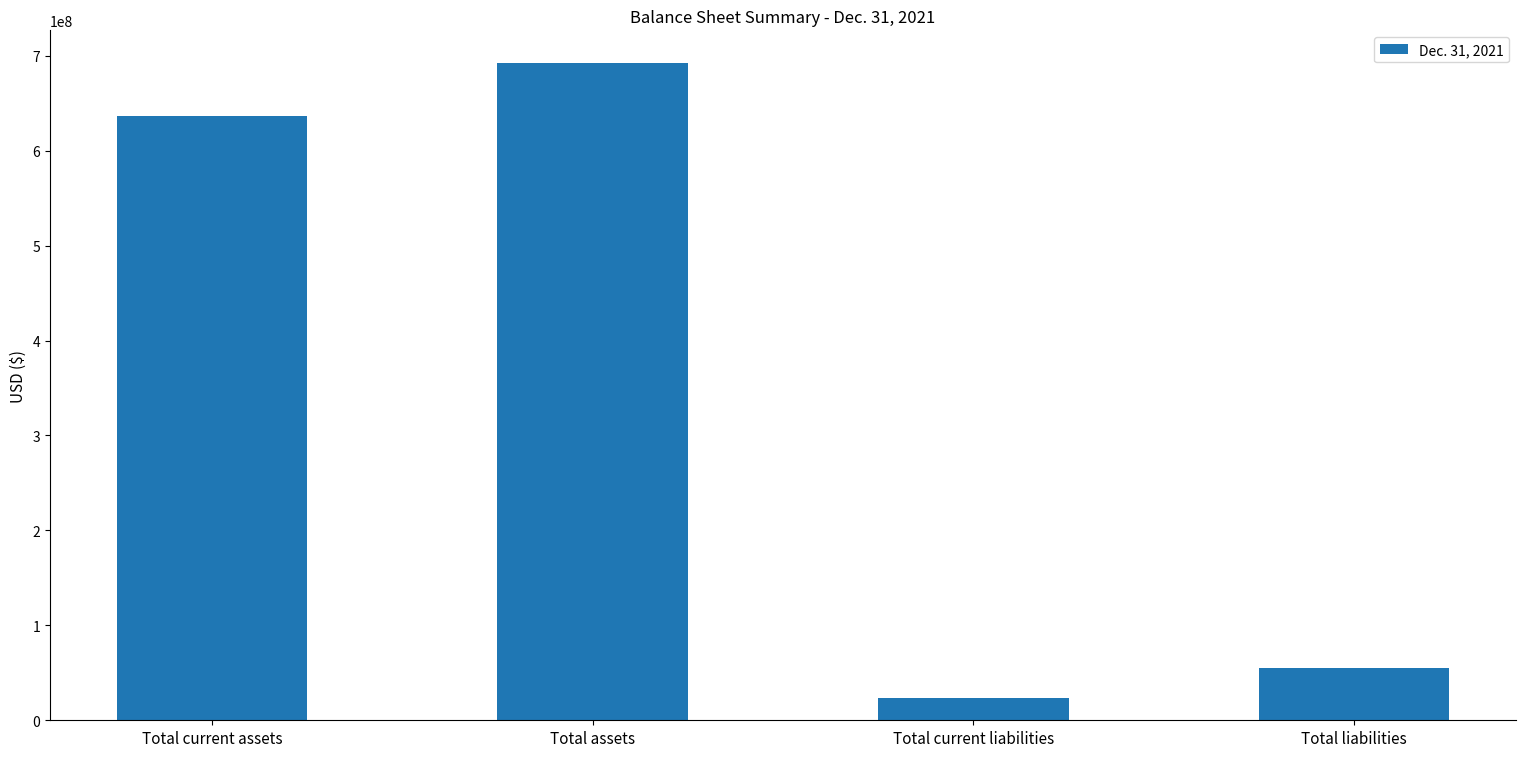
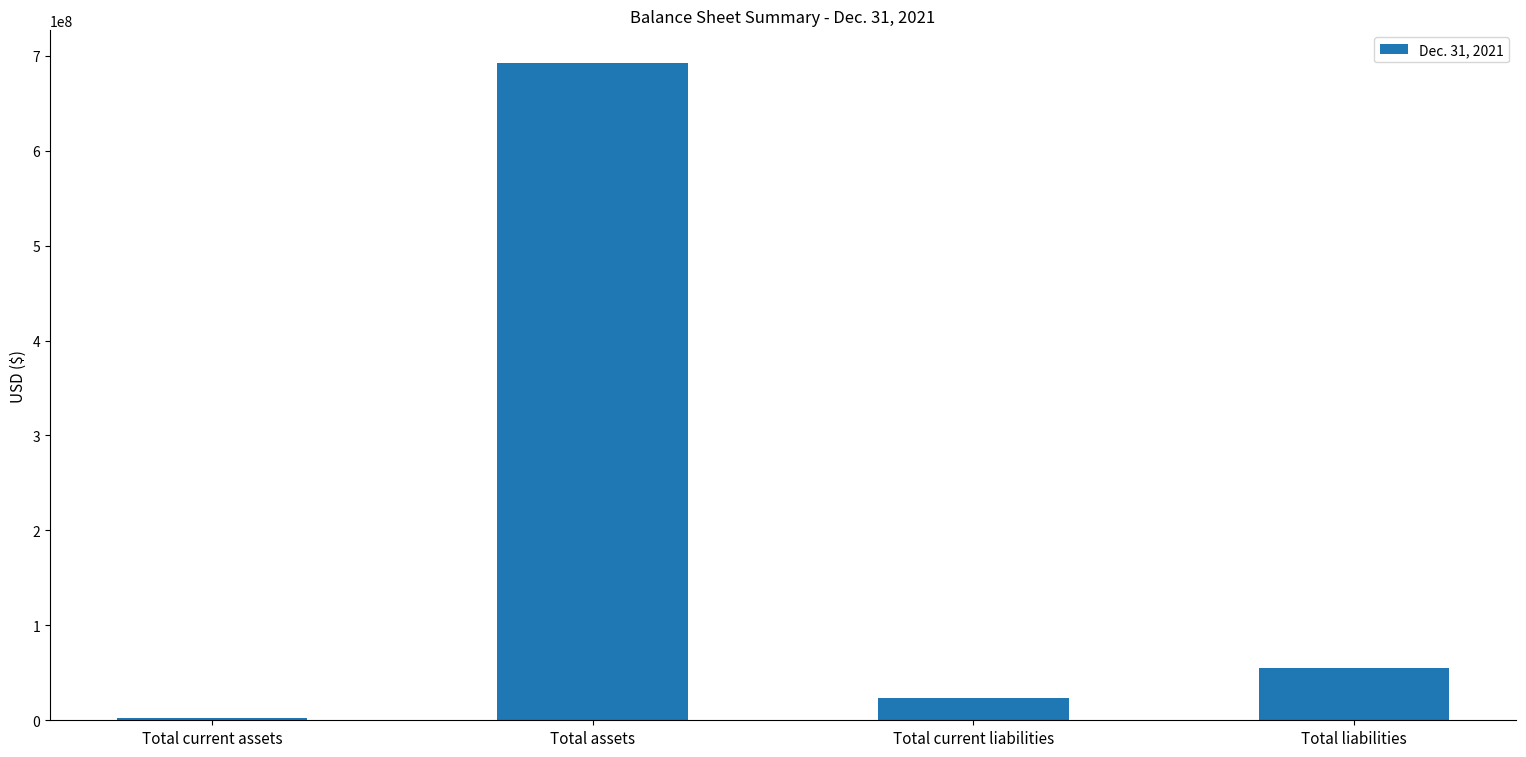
Total current assets: 640000000 -> 0
